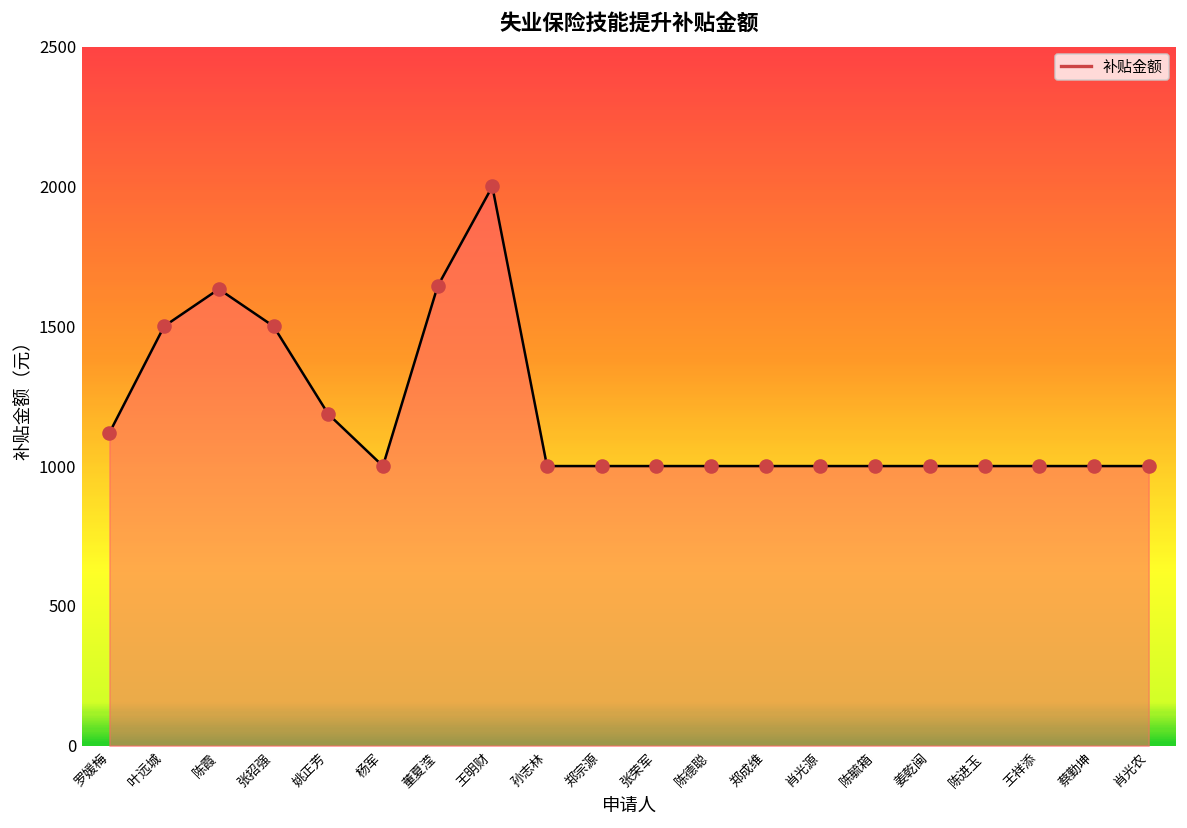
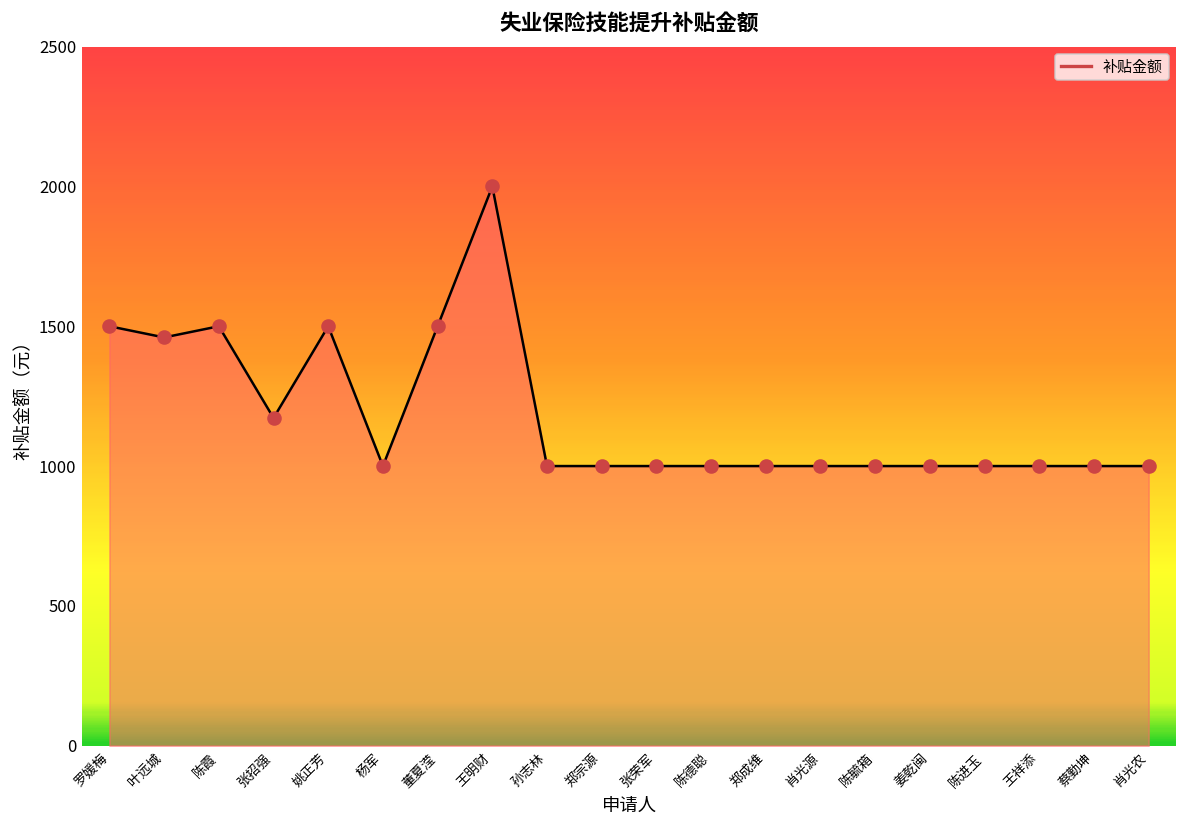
罗媛梅: 1120 -> 1500
叶远城: 1500 -> 1460
陈霞: 1630 -> 1500
张招强: 1500 -> 1170
姚正芳: 1190 -> 1500
董夏滢: 1640 -> 1500
